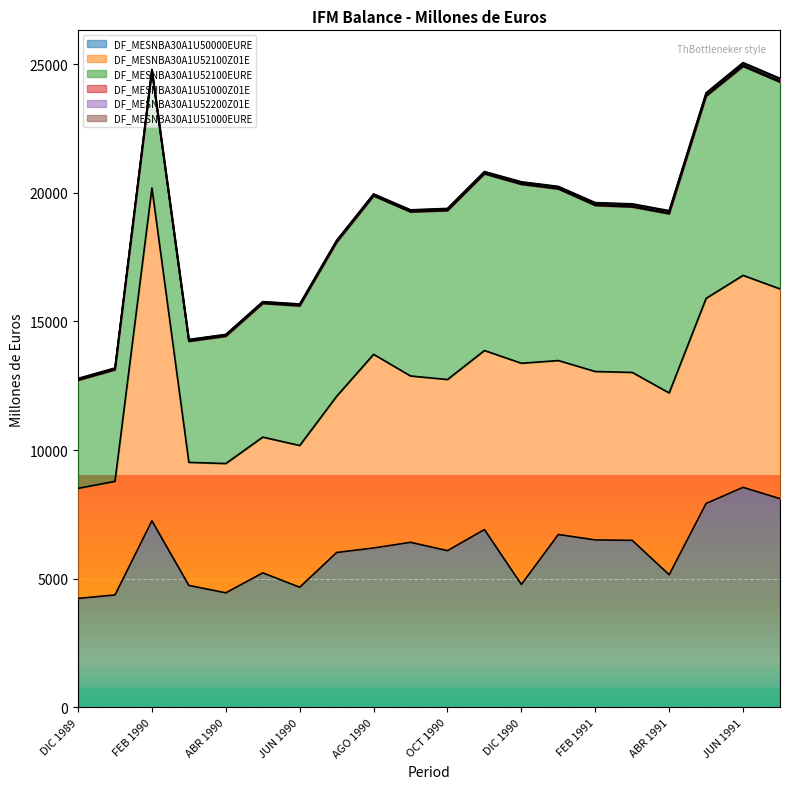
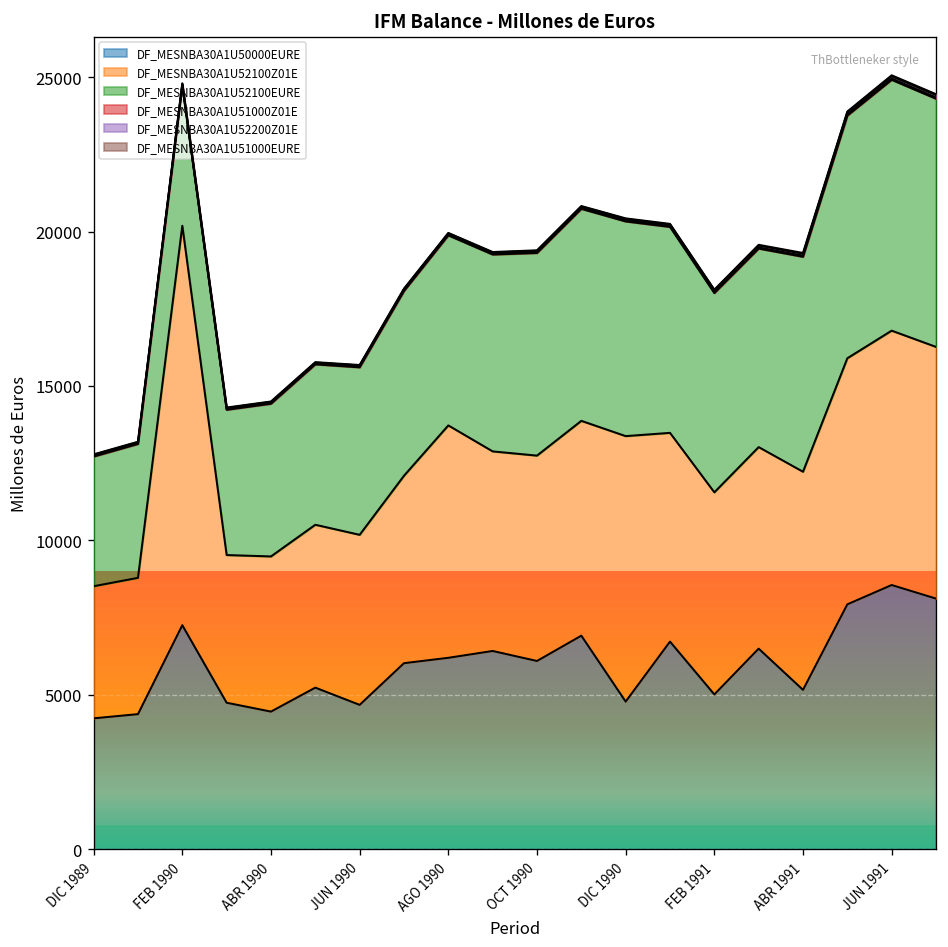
DF_MESNBA30A1U50000EURE, FEB 1991: 6500 -> 5000
